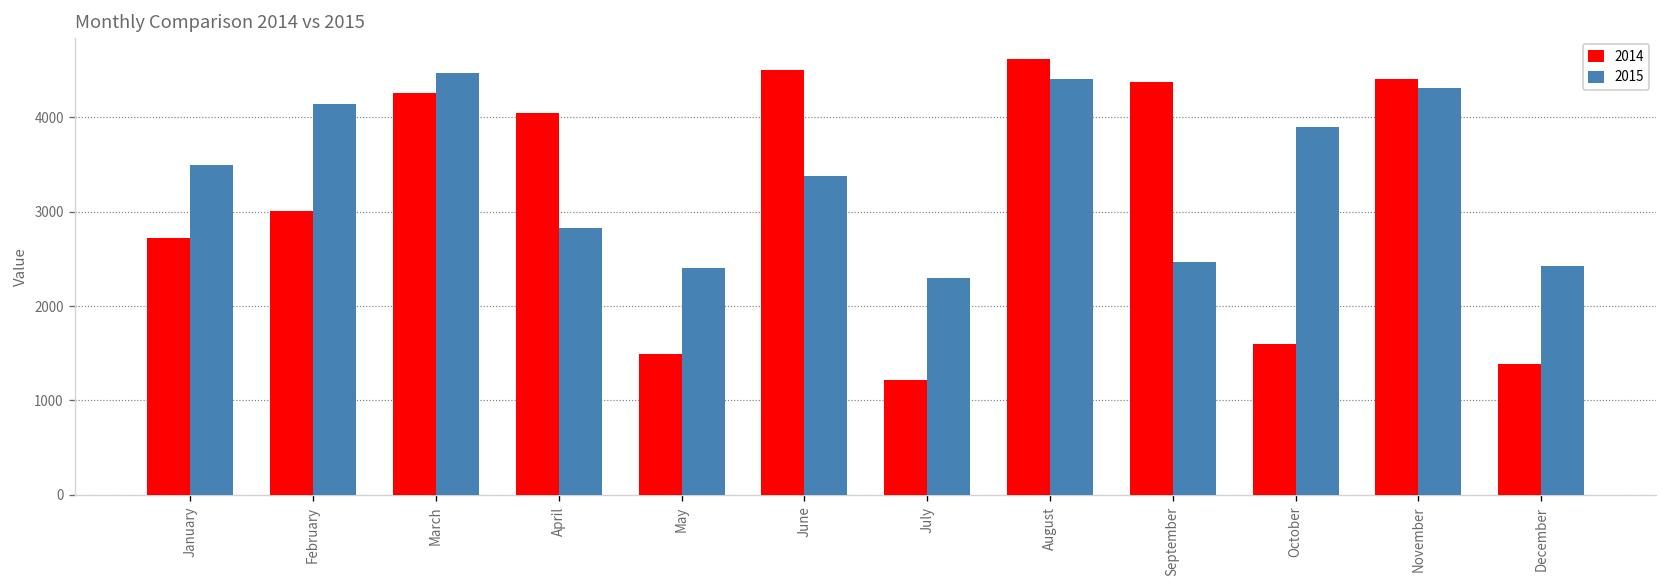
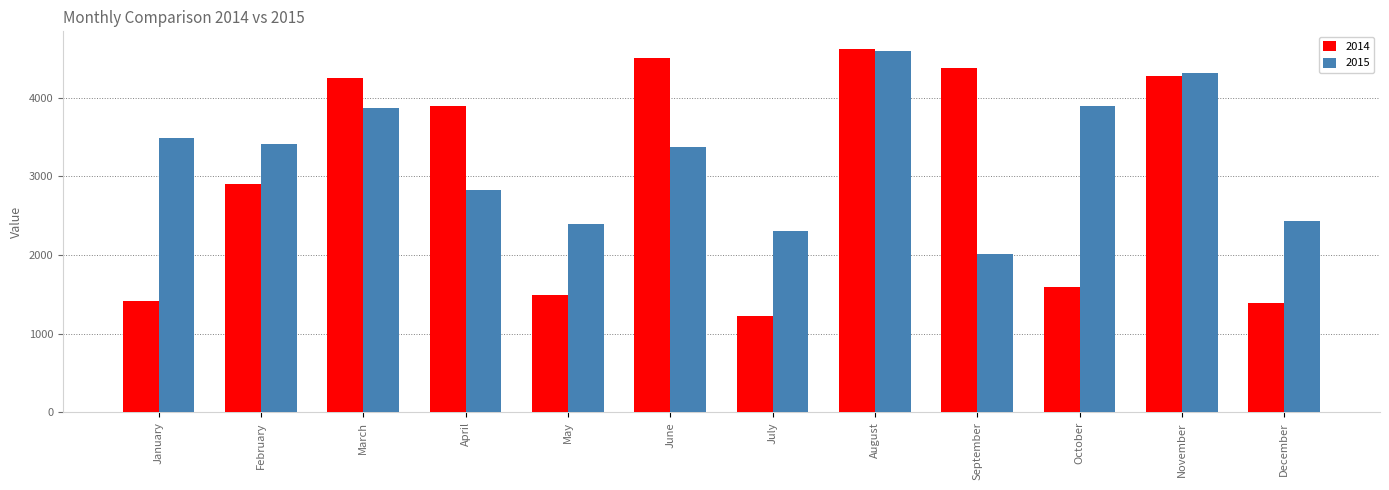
2014, January: 2700 -> 1400
2014, February: 3000 -> 2900
2015, February: 4100 -> 3400
2015, March: 4500 -> 3900
2014, April: 4000 -> 3900
2015, August: 4400 -> 4600
2015, September: 2500 -> 2000
2014, November: 4400 -> 4300
